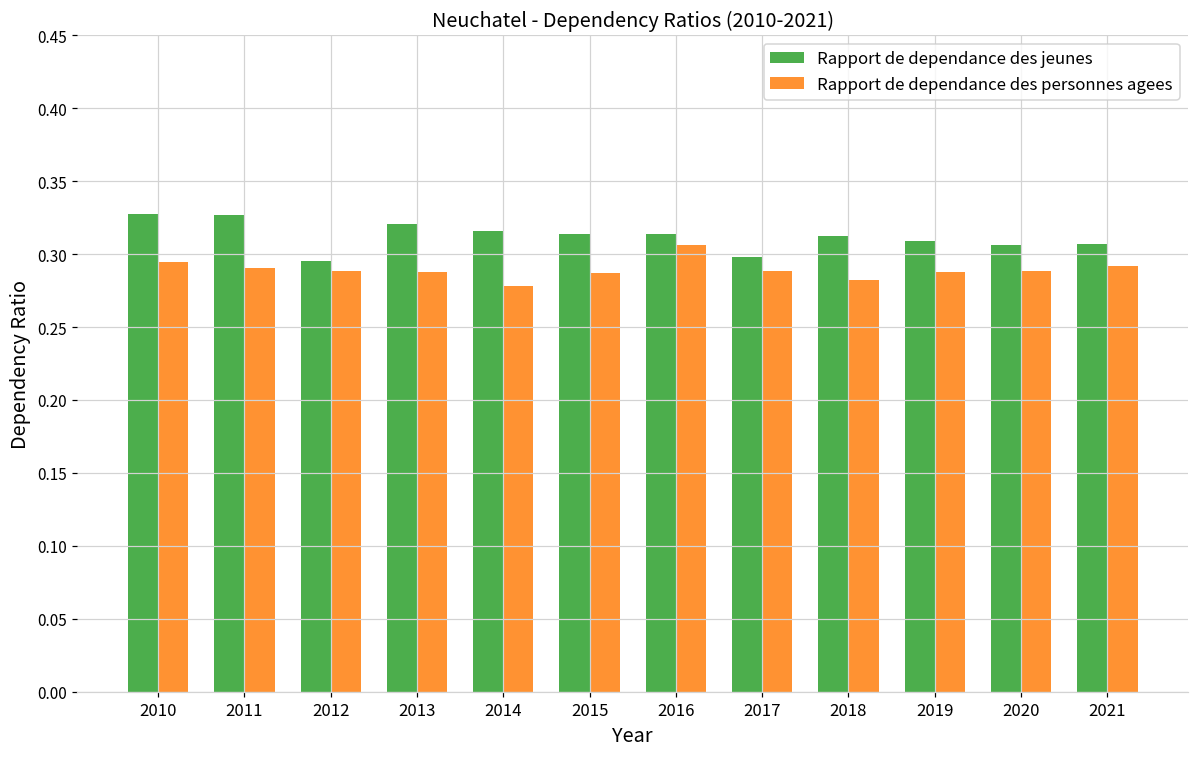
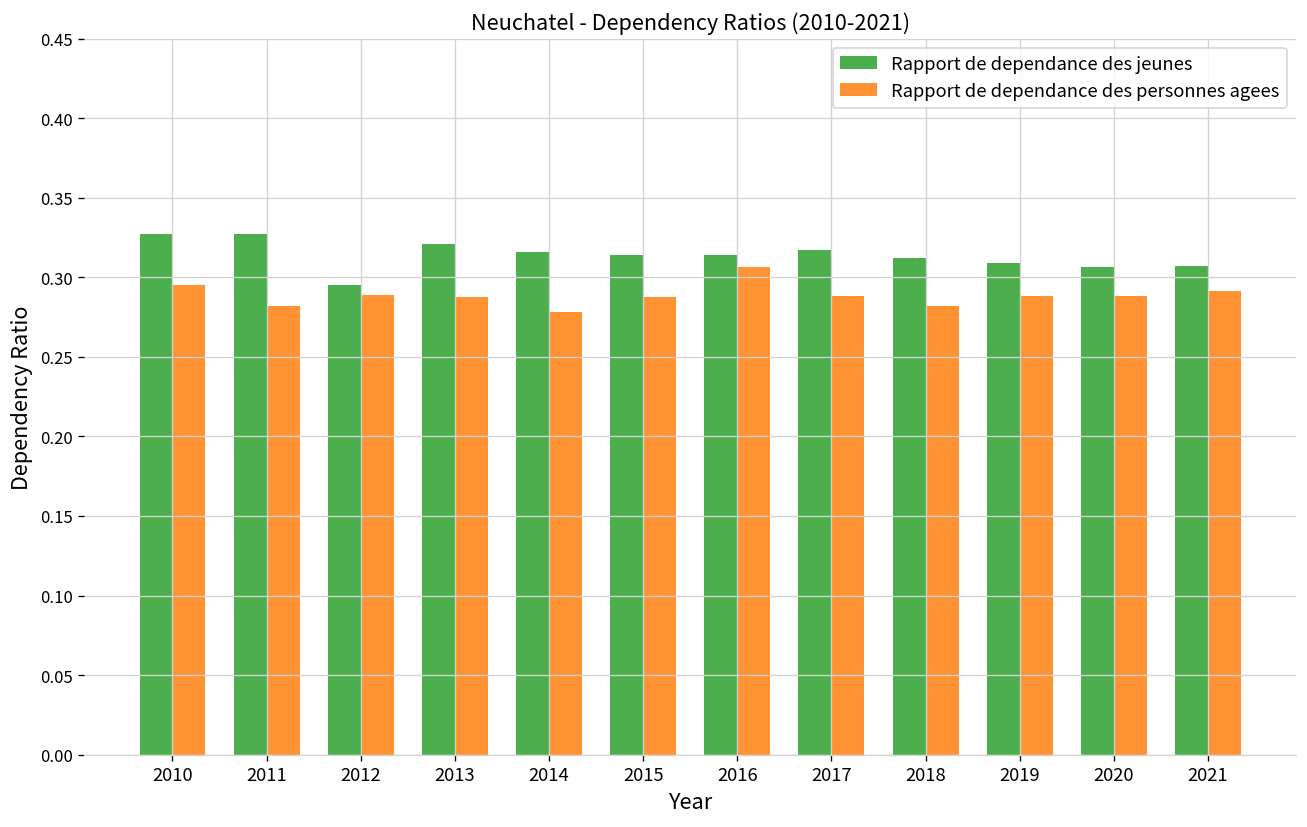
Rapport de dependance des personnes agees, 2011: 0.291 -> 0.282
Rapport de dependance des jeunes, 2017: 0.298 -> 0.317
